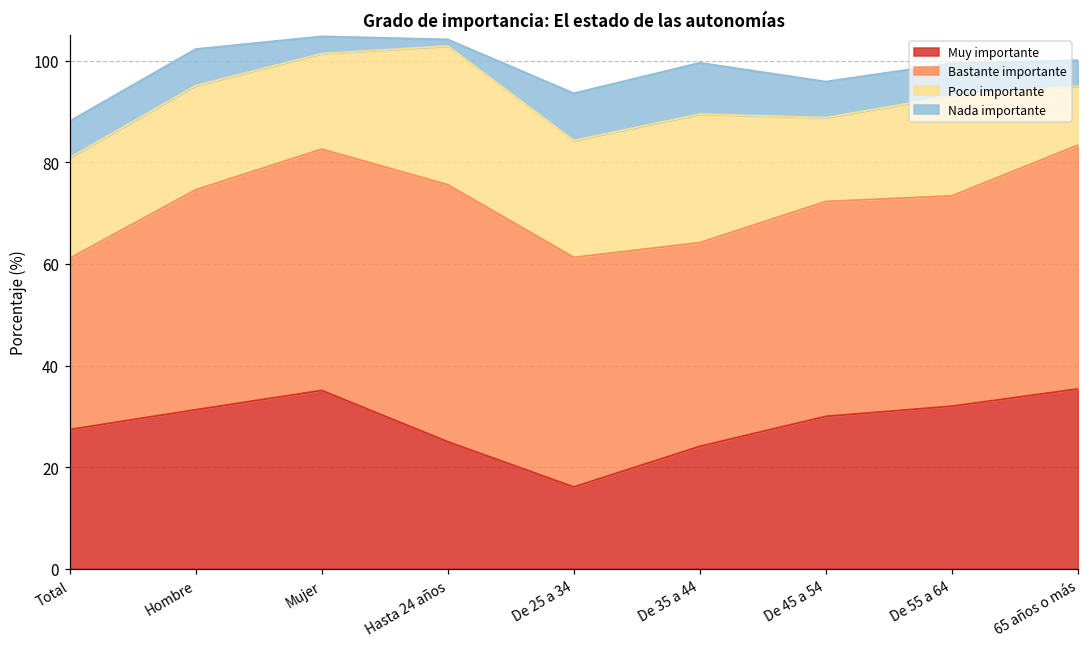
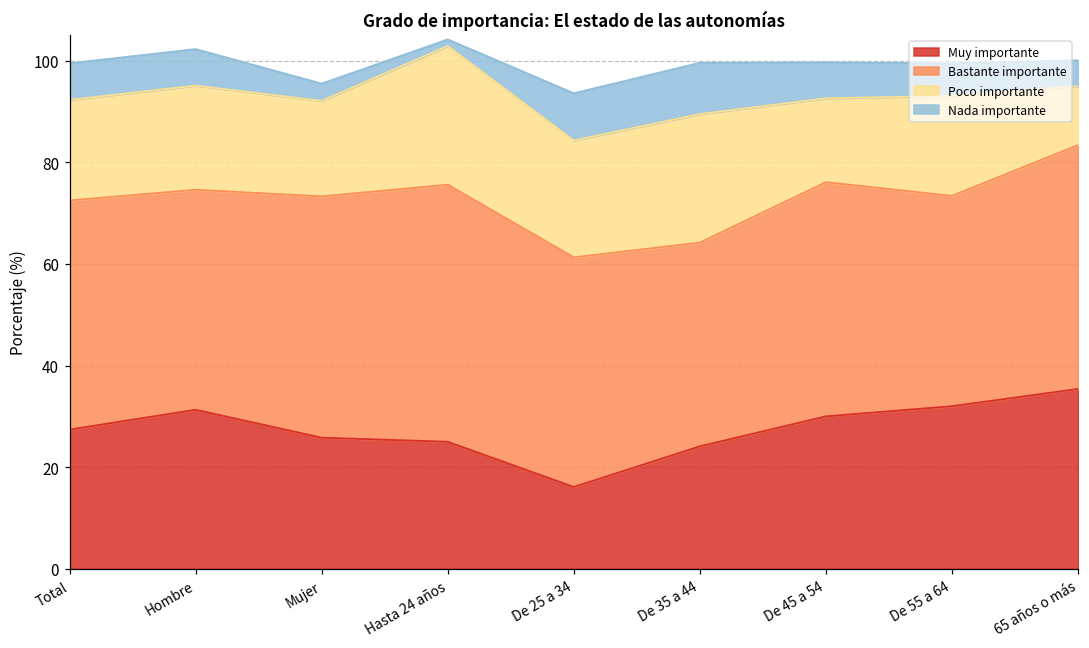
Bastante importante, Total: 34 -> 45
Muy importante, Mujer: 35 -> 26
Bastante importante, De 45 a 54: 42 -> 46
